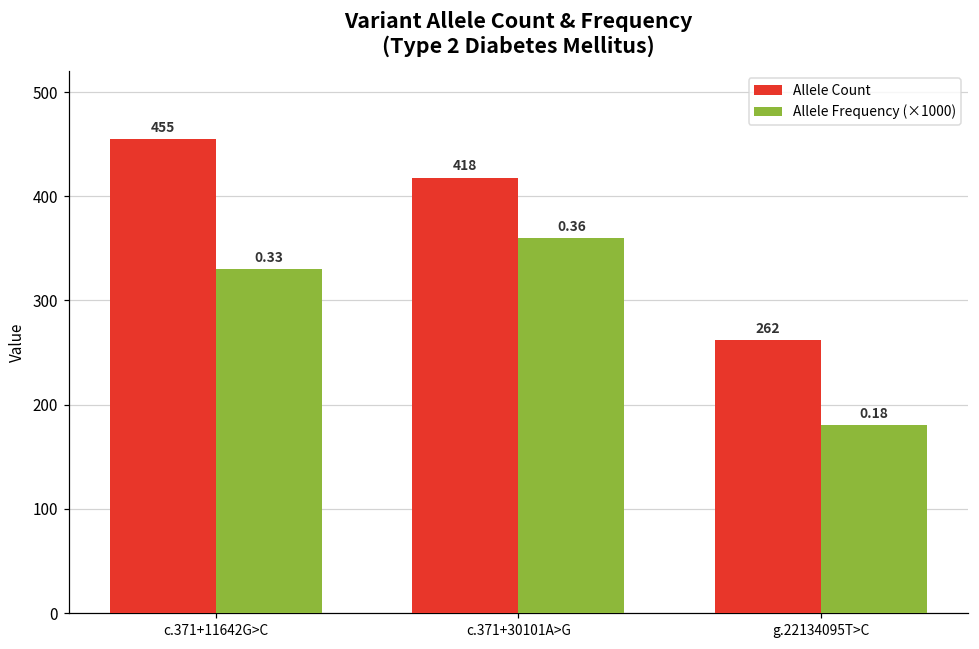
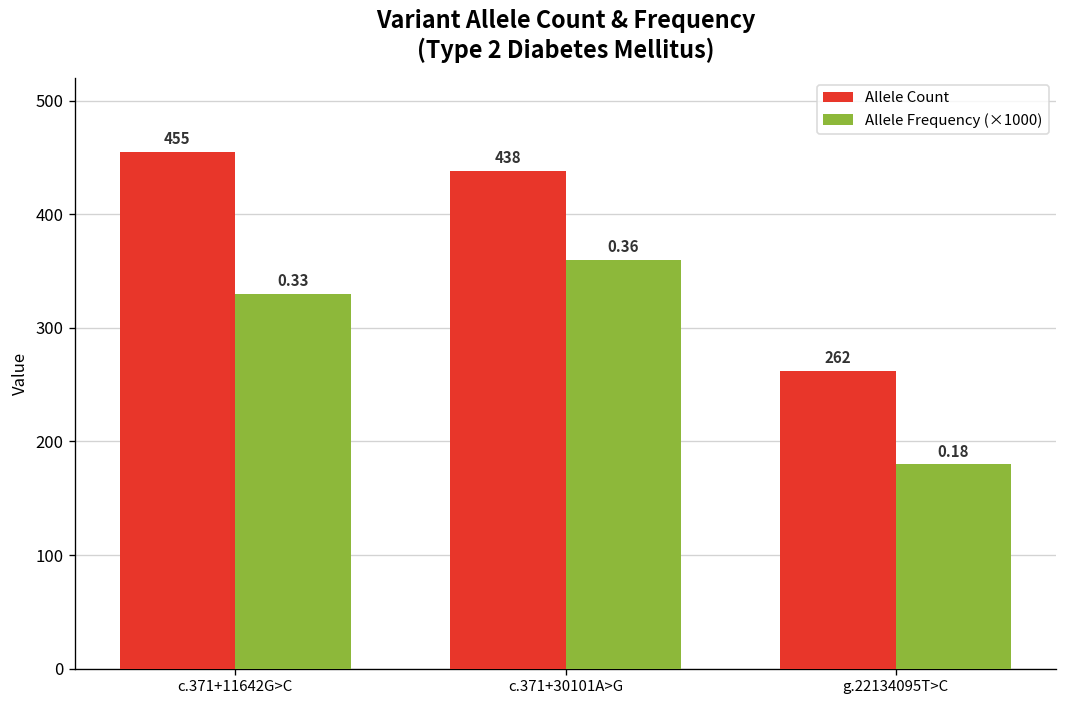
Allele Count, c.371+30101A>G: 418 -> 438
